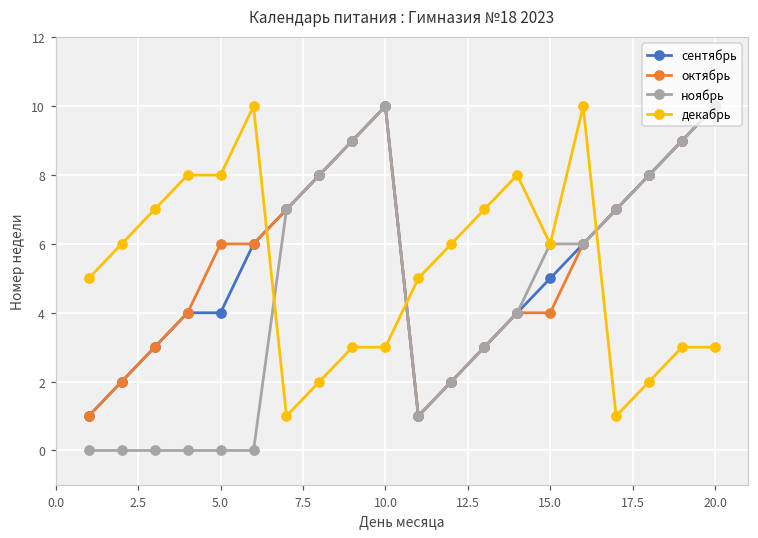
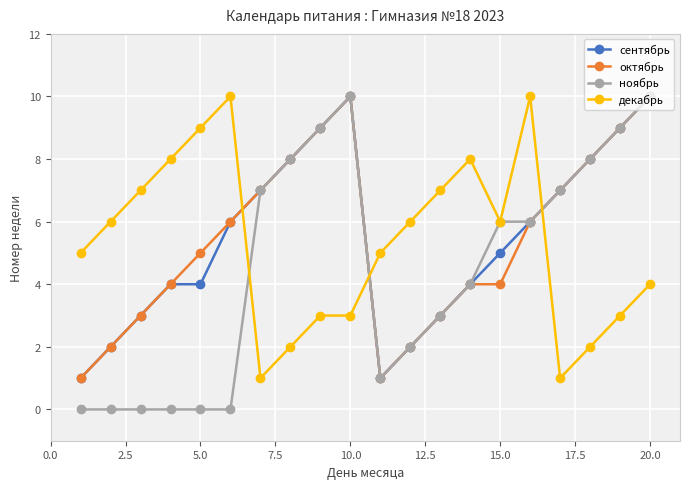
октябрь, 5.0: 6 -> 5
декабрь, 5.0: 8 -> 9
декабрь, 20.0: 3 -> 4
